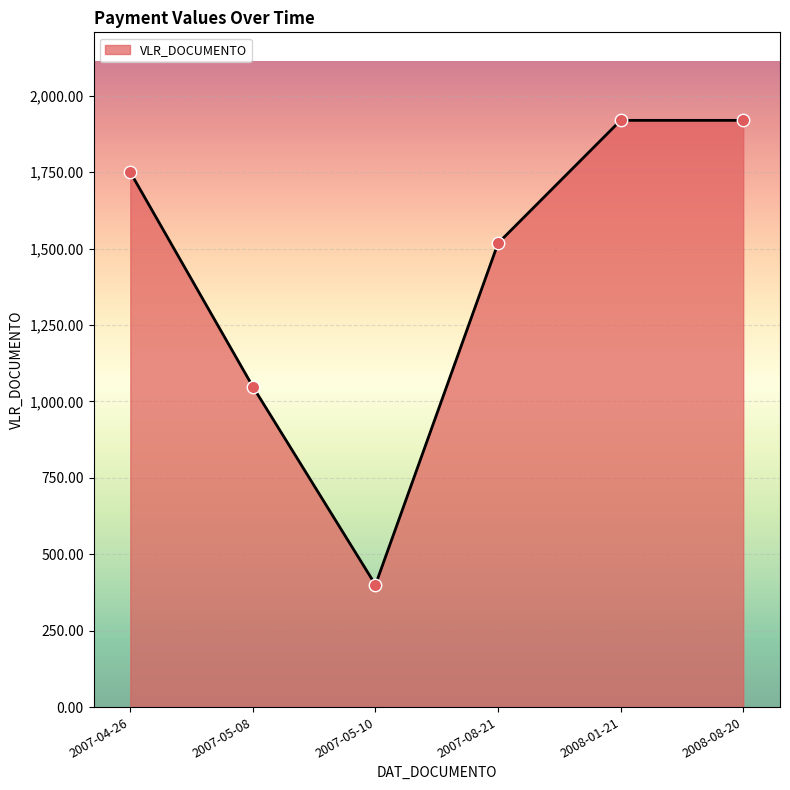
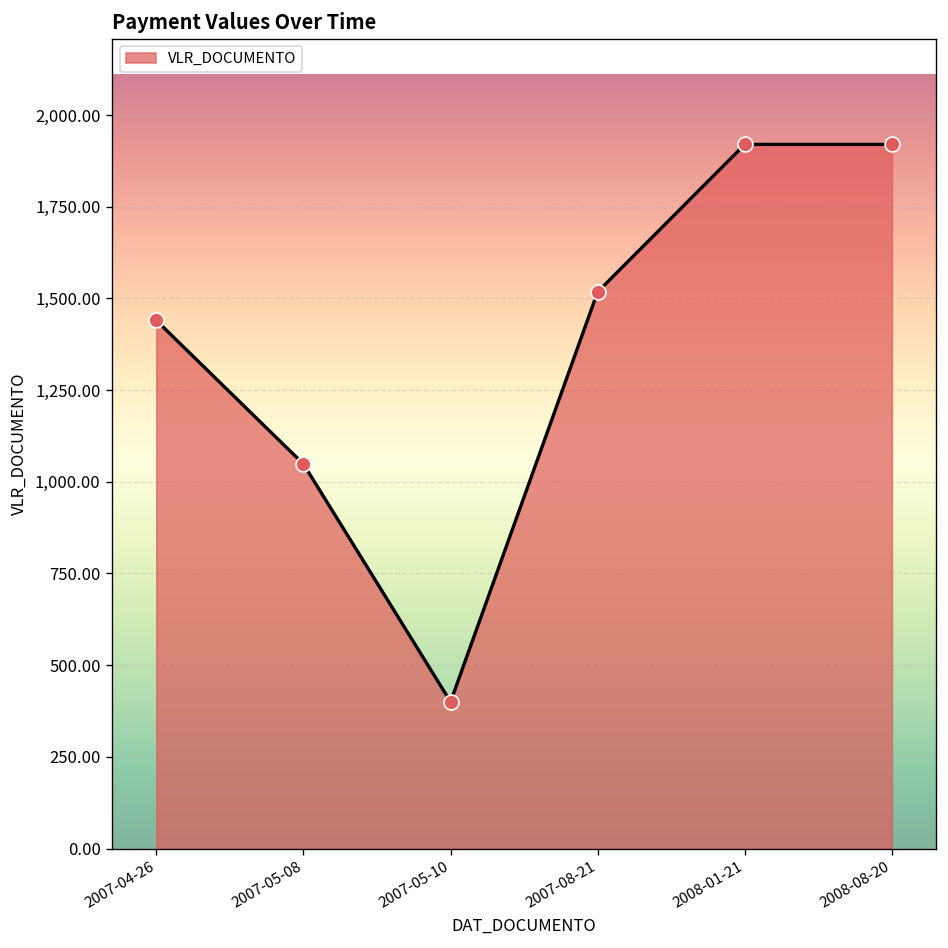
2007-04-26: 1,750 -> 1,440
